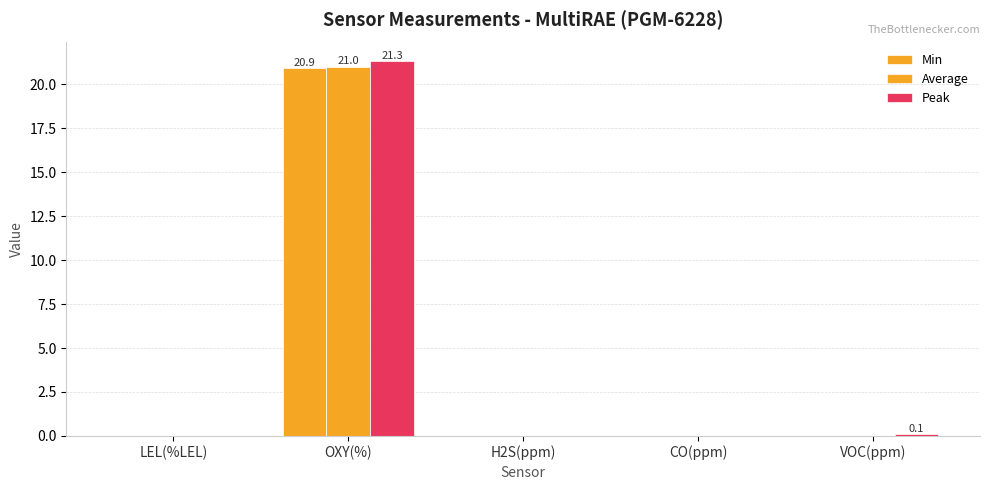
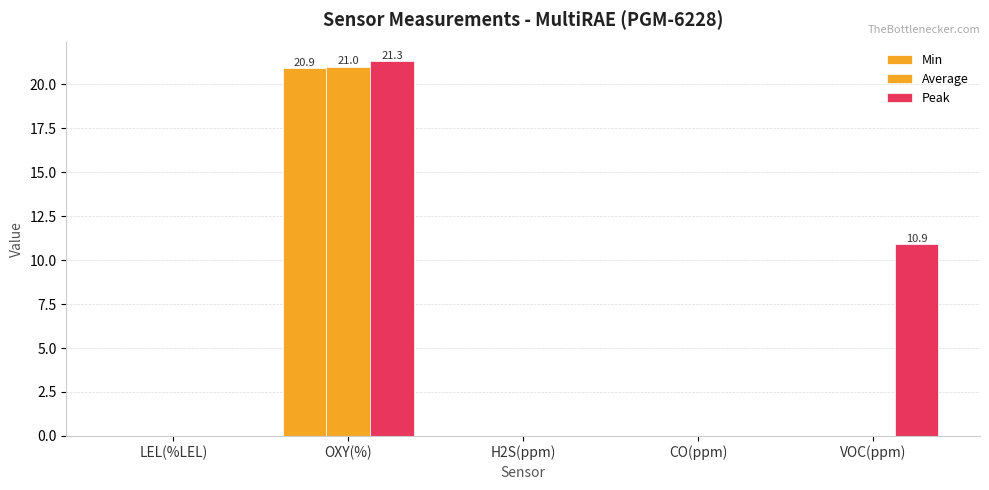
Peak, VOC(ppm): 0.1 -> 10.9
